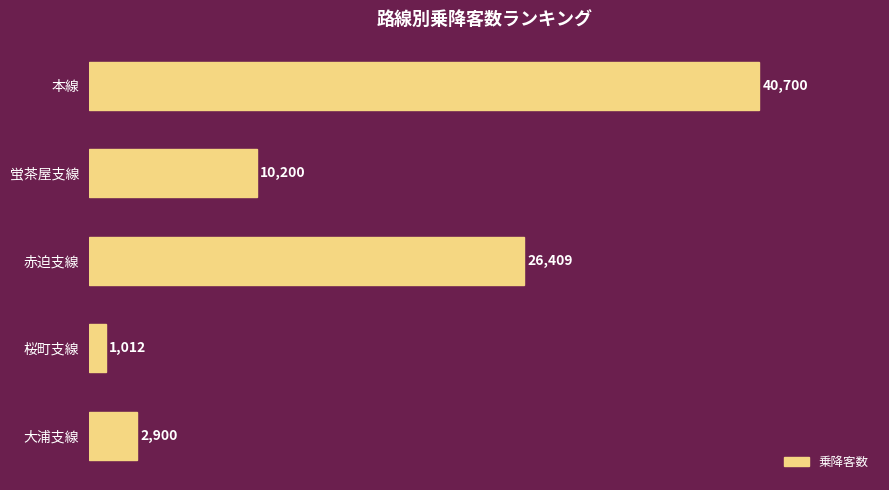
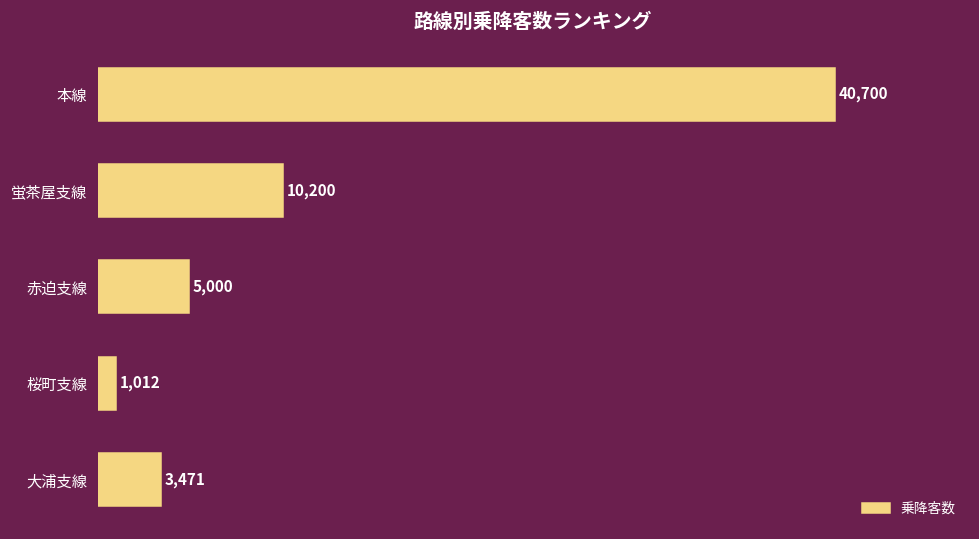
赤迫支線: 26,409 -> 5,000
大浦支線: 2,900 -> 3,471
